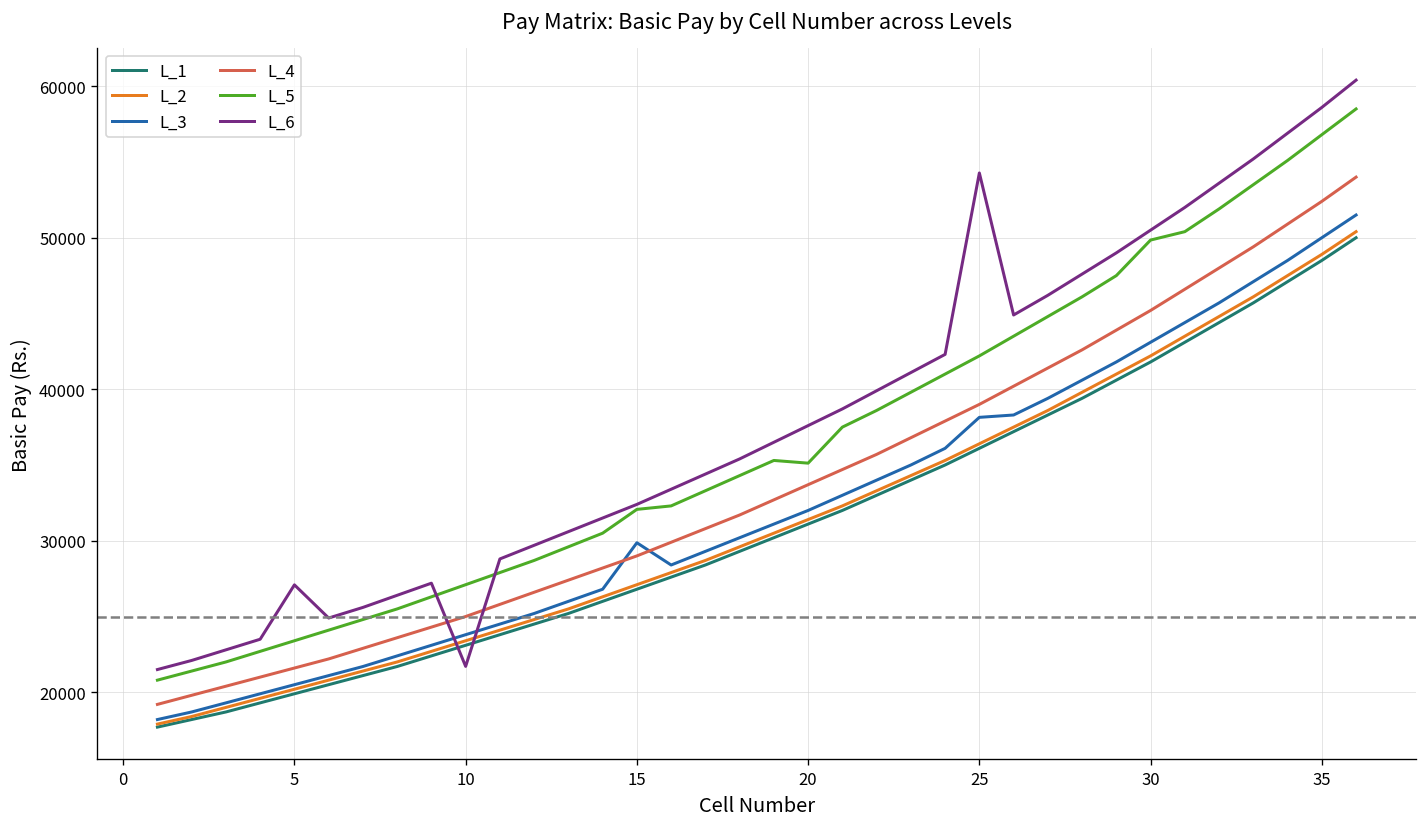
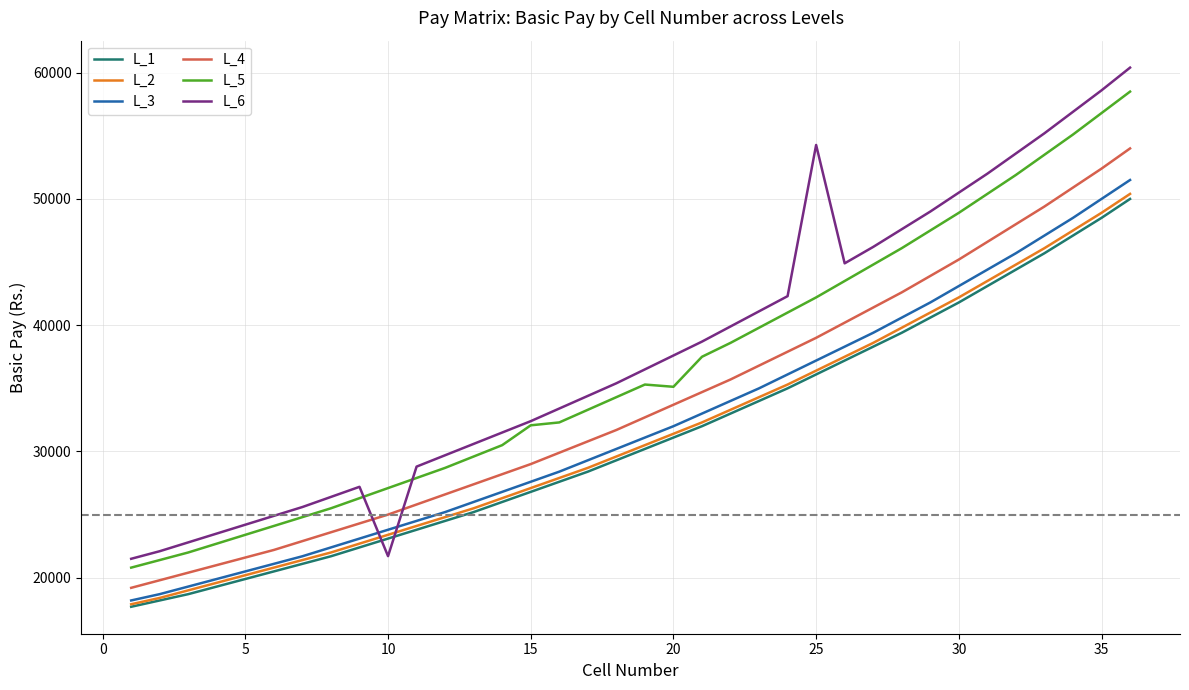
L_6, 5: 27100 -> 24200
L_3, 15: 29900 -> 27600
L_3, 25: 38100 -> 37200
L_5, 30: 49800 -> 48900
